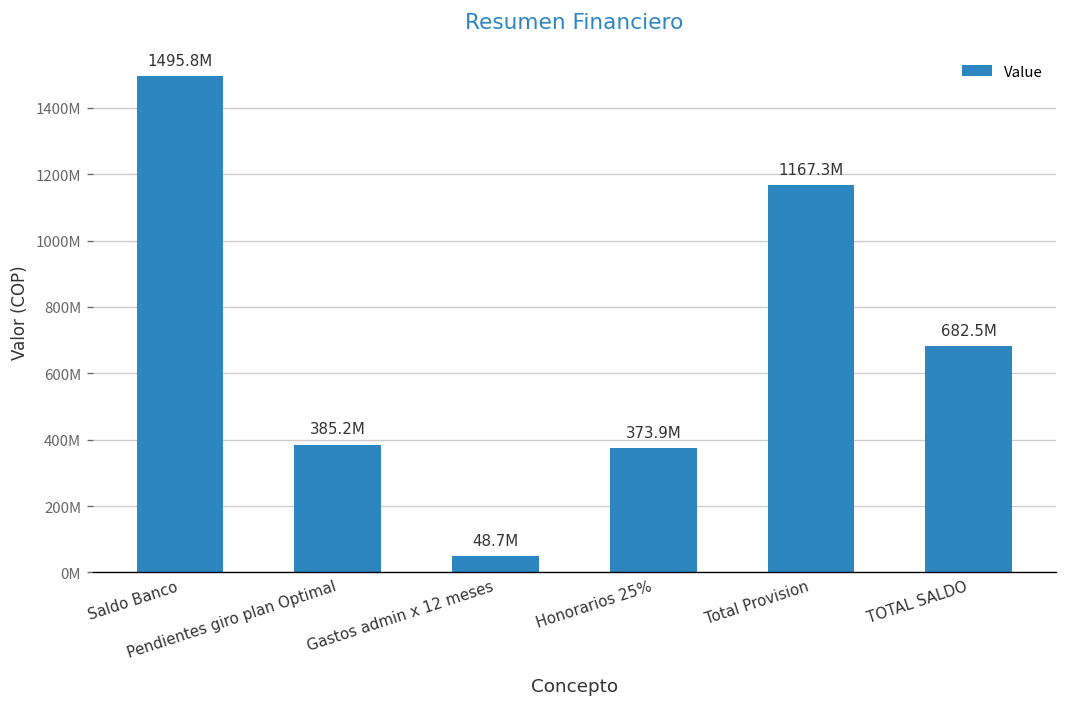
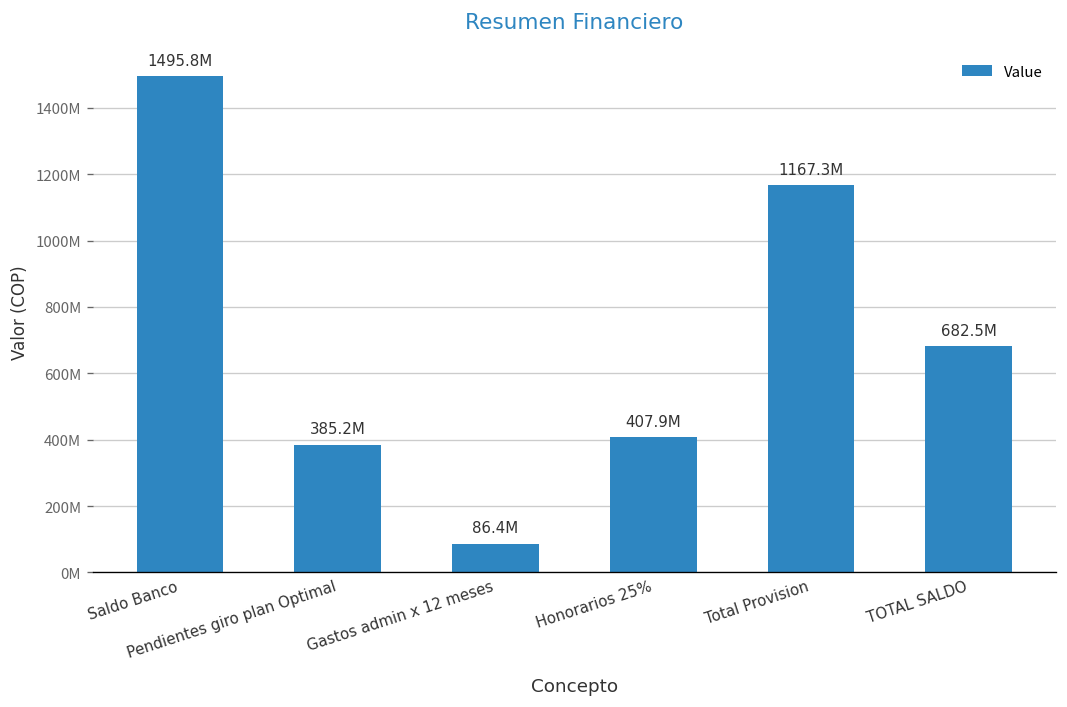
Gastos admin x 12 meses: 48.7M -> 86.4M
Honorarios 25%: 373.9M -> 407.9M
